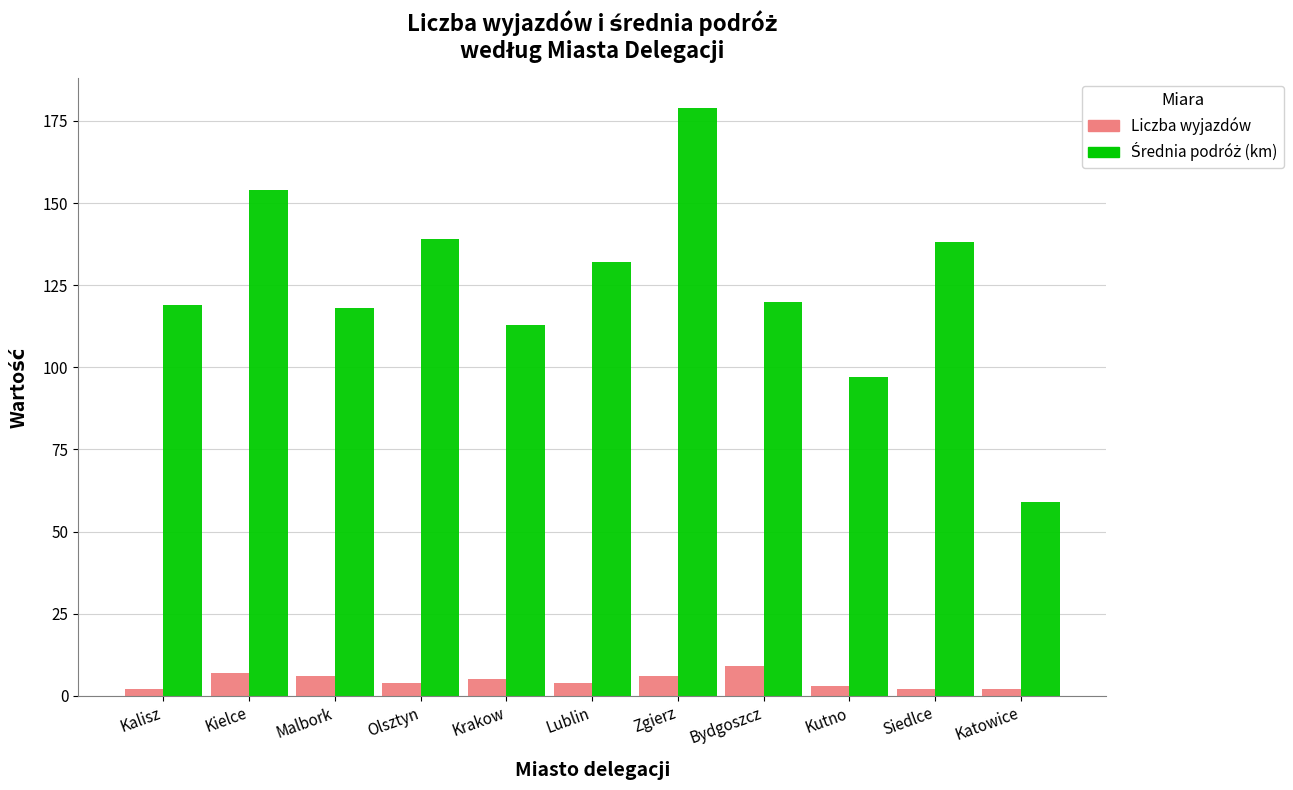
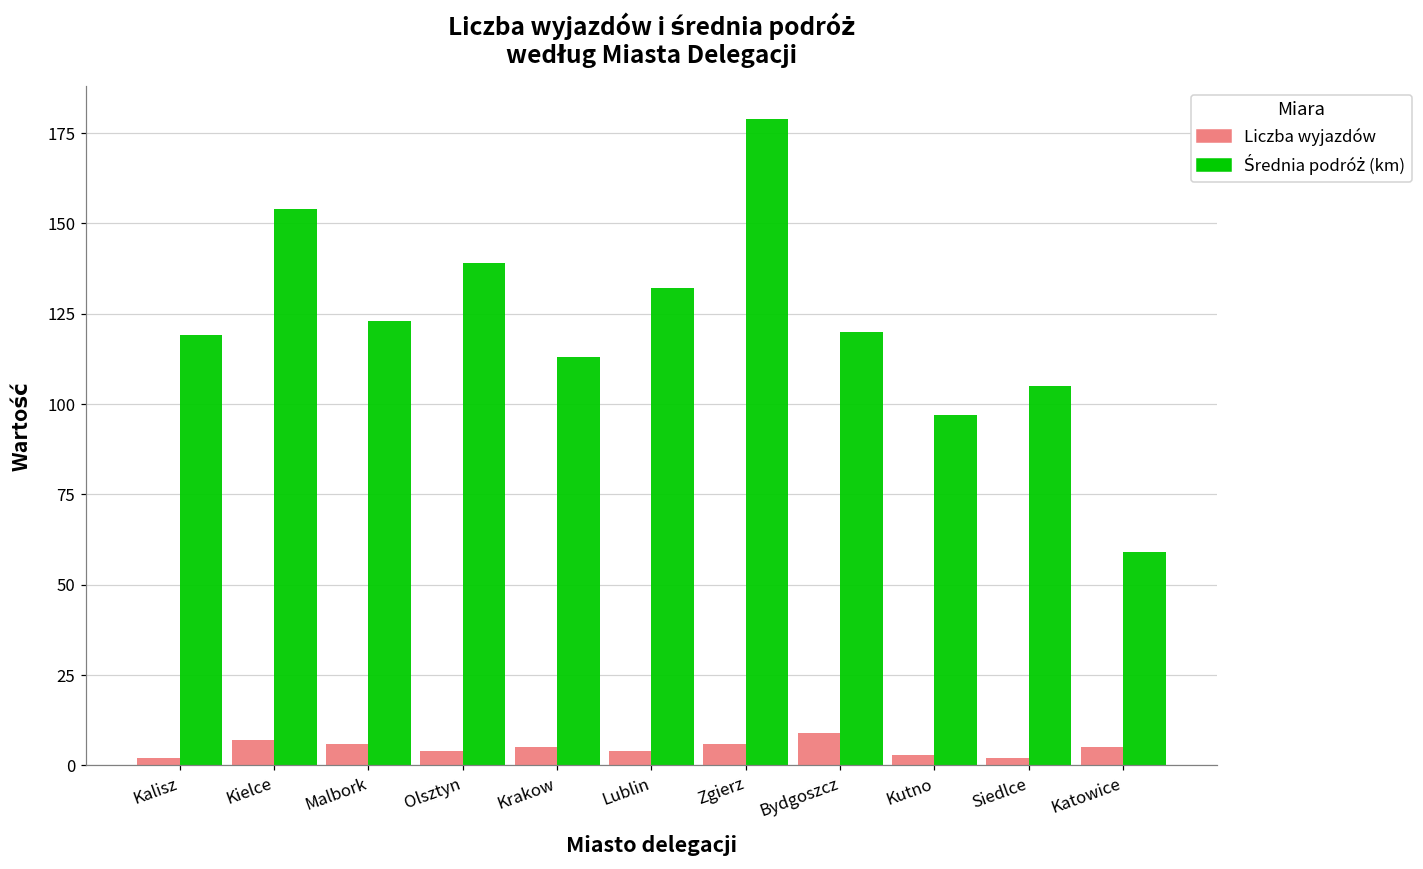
Średnia podróż (km), Malbork: 118 -> 123
Średnia podróż (km), Siedlce: 138 -> 105
Liczba wyjazdów, Katowice: 2 -> 5
